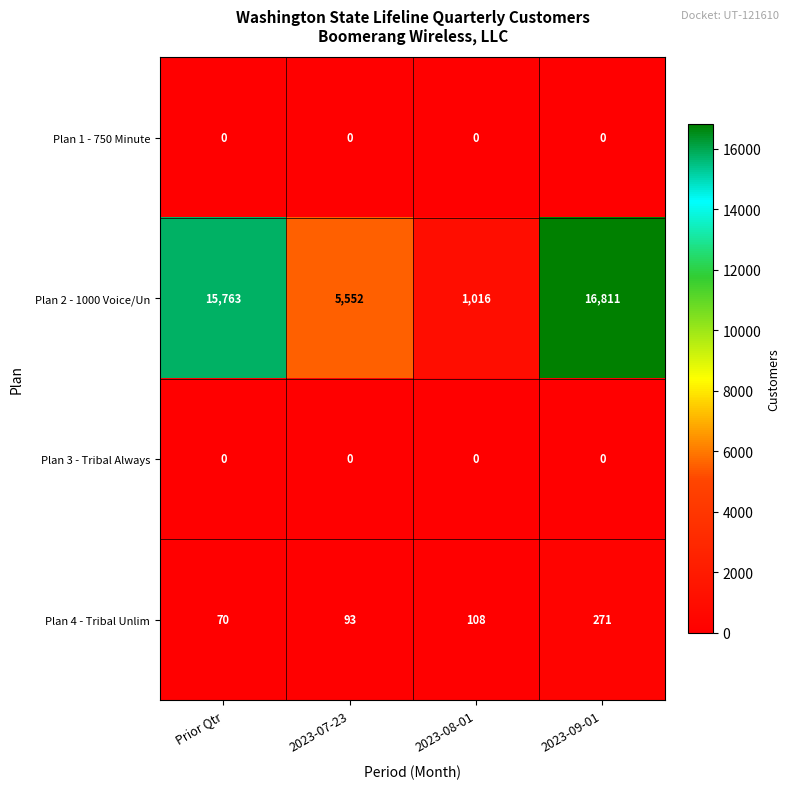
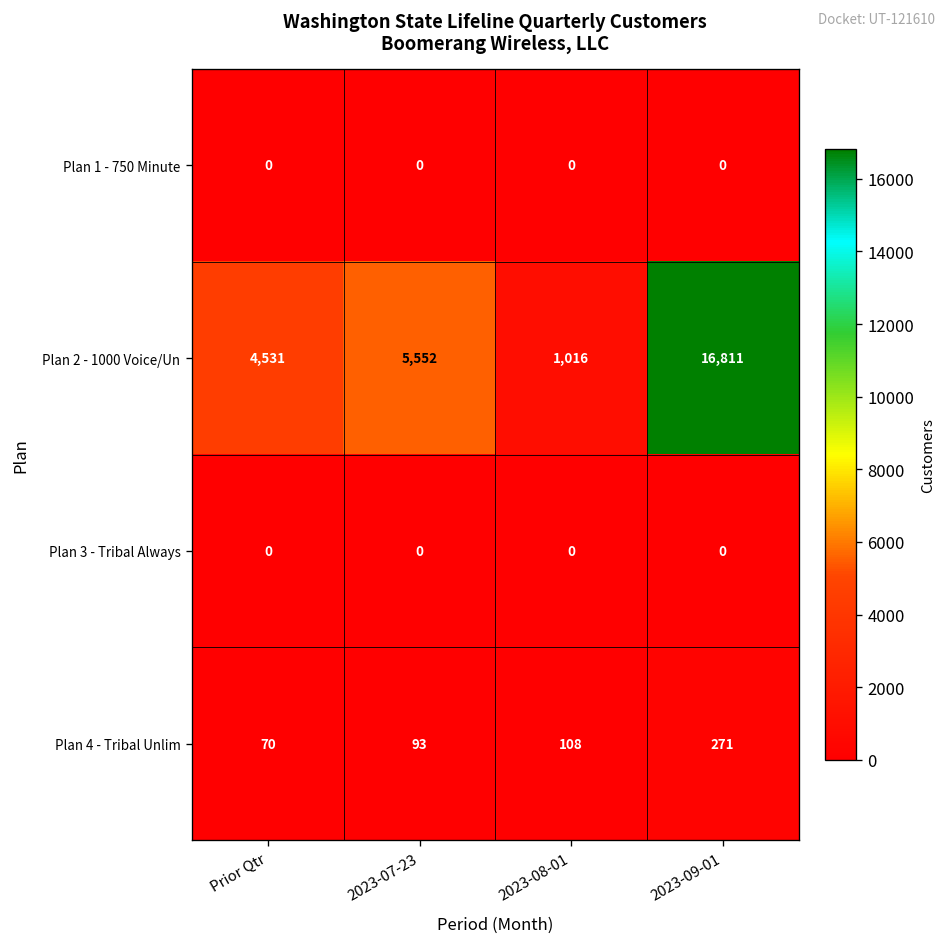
Plan 2 - 1000 Voice/Un, Prior Qtr: 15,763 -> 4,531
